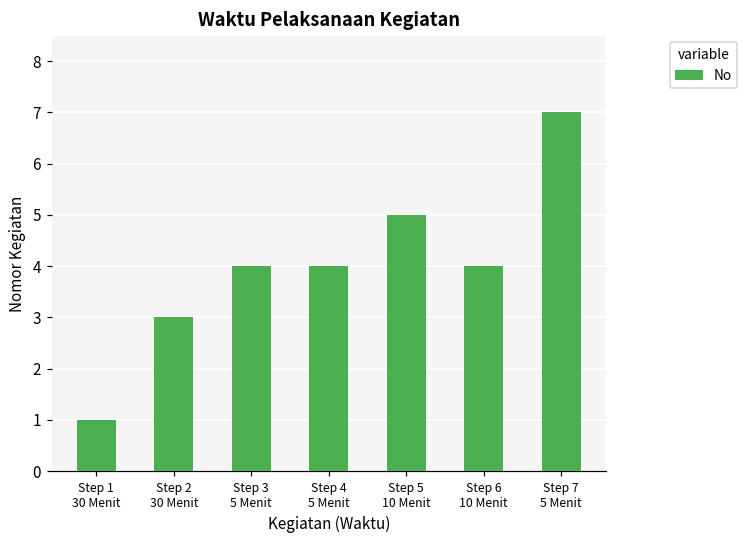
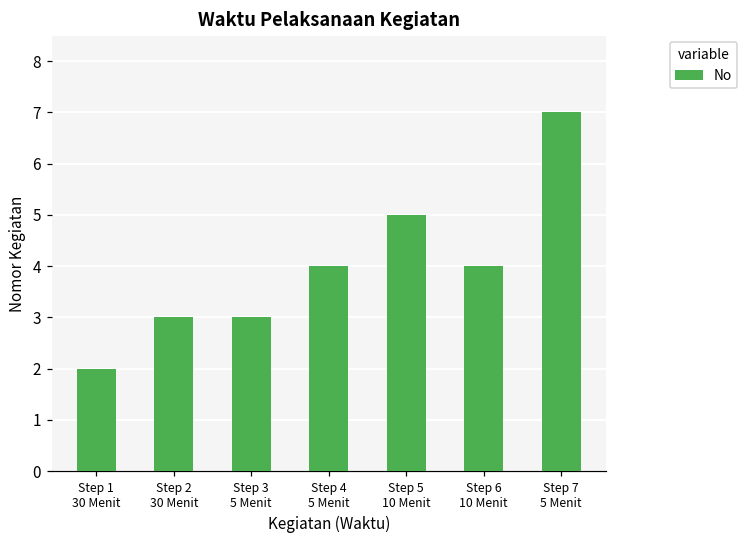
Step 1 30 Menit: 1 -> 2
Step 3 5 Menit: 4 -> 3
